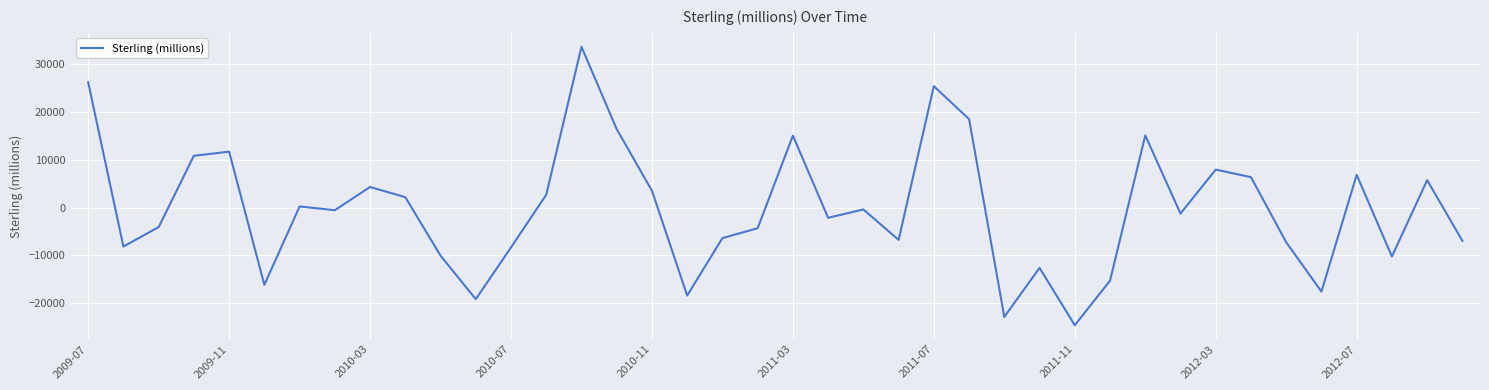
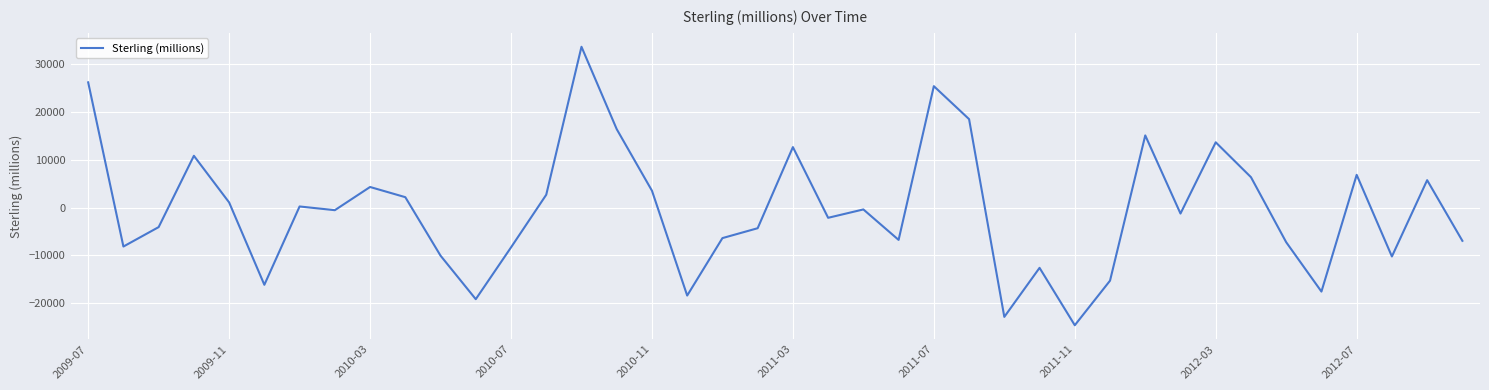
2009-11: 12000 -> 1000
2011-03: 15000 -> 13000
2012-03: 8000 -> 14000
